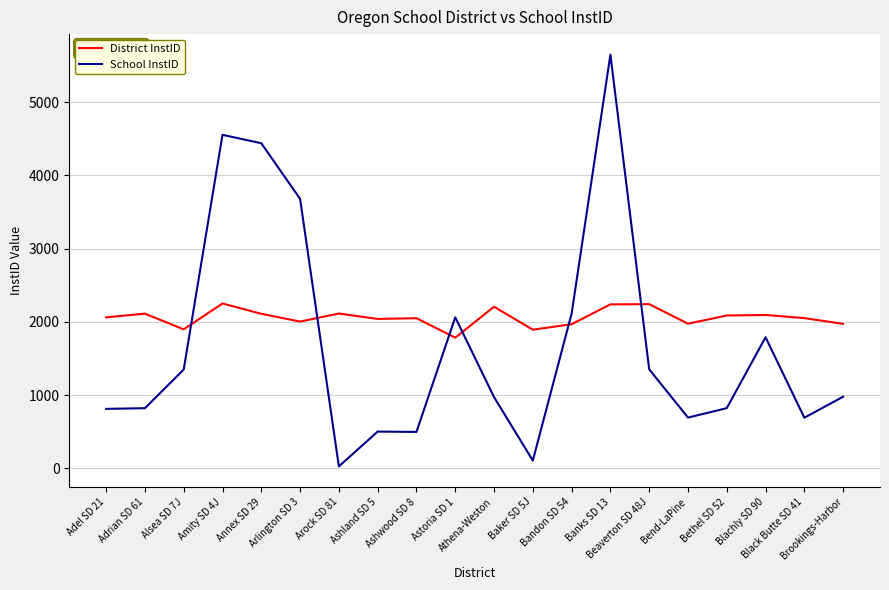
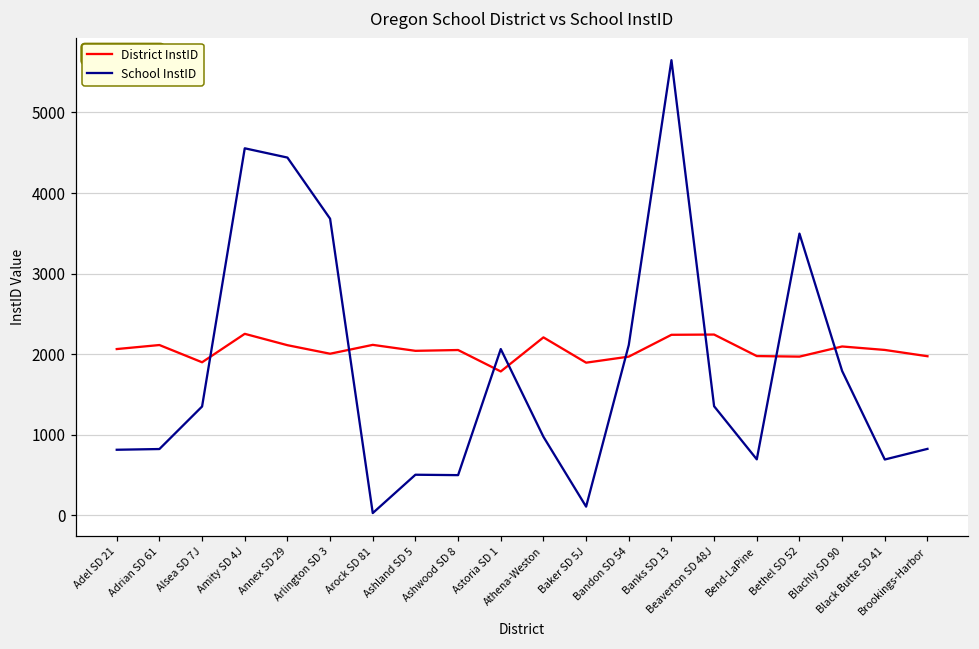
District InstID, Bethel SD 52: 2100 -> 2000
School InstID, Bethel SD 52: 800 -> 3500
School InstID, Brookings-Harbor: 1000 -> 800
